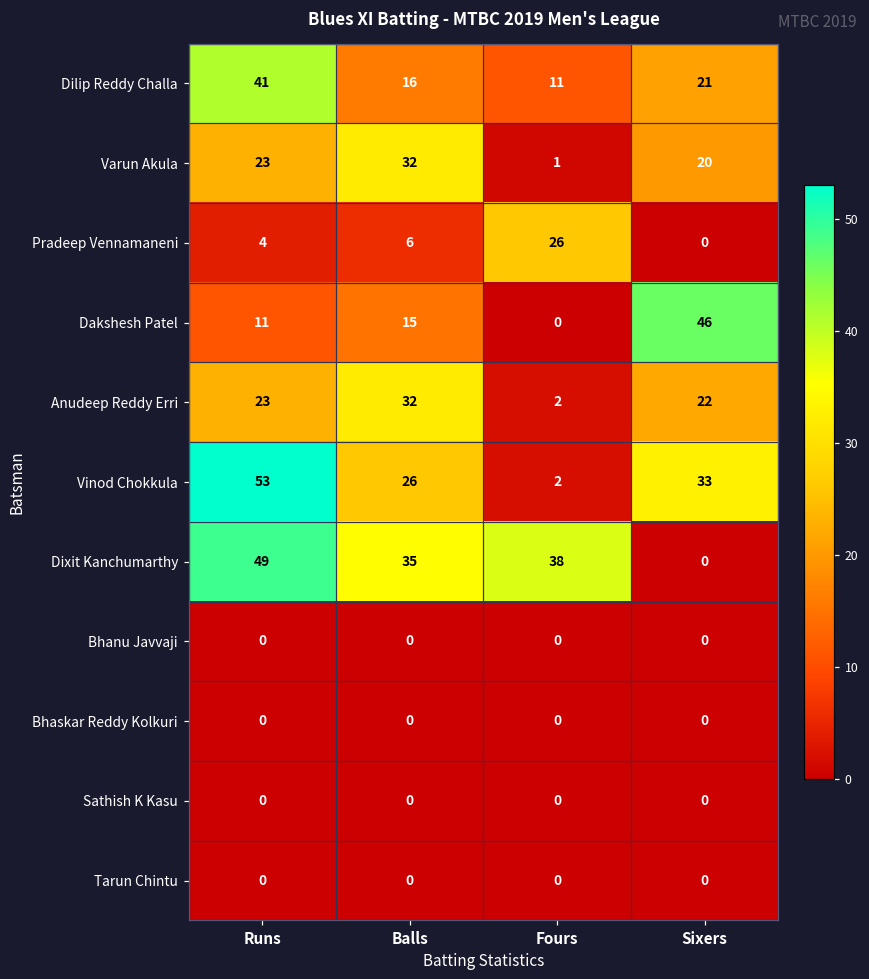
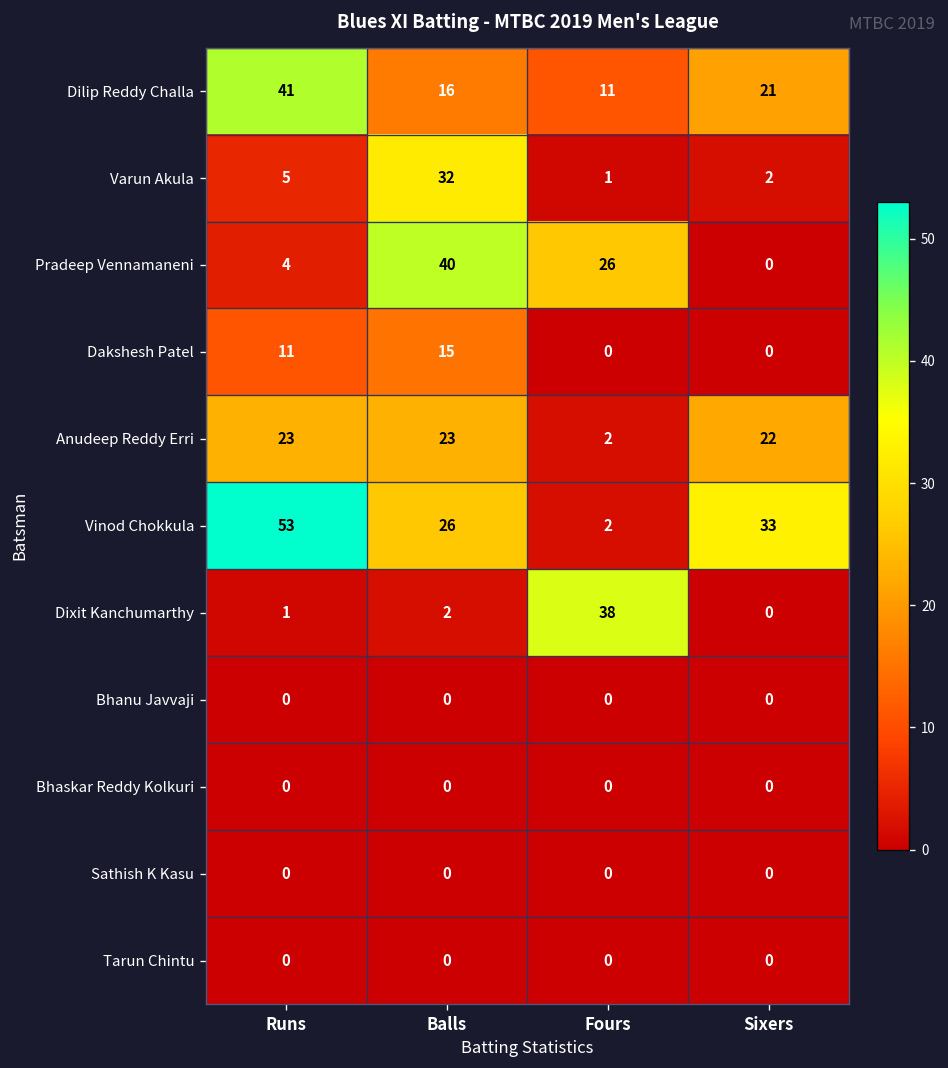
Varun Akula, Runs: 23 -> 5
Varun Akula, Sixers: 20 -> 2
Pradeep Vennamaneni, Balls: 6 -> 40
Dakshesh Patel, Sixers: 46 -> 0
Anudeep Reddy Erri, Balls: 32 -> 23
Dixit Kanchumarthy, Runs: 49 -> 1
Dixit Kanchumarthy, Balls: 35 -> 2
